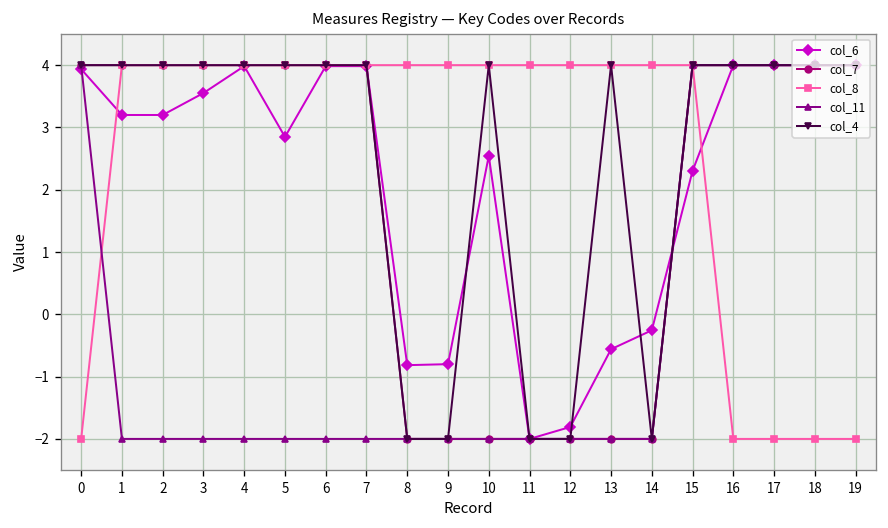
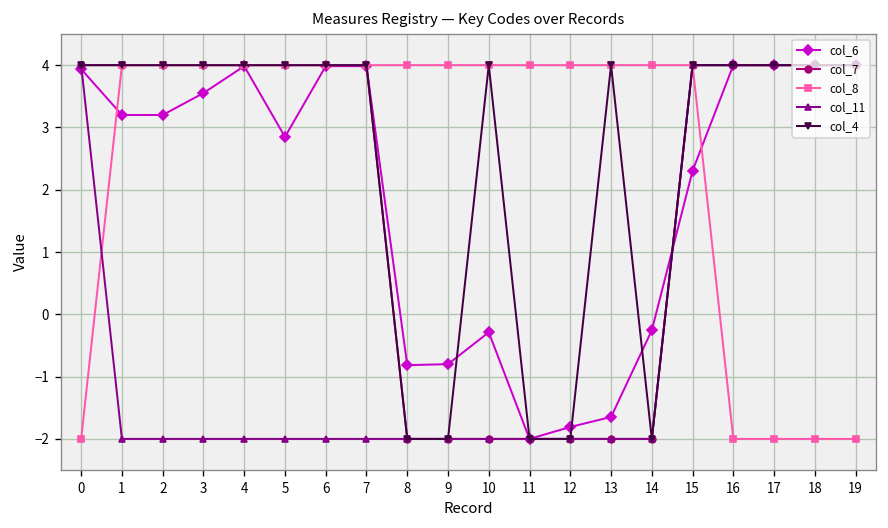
col_6, 10: 2.5 -> -0.3
col_6, 13: -0.6 -> -1.6
